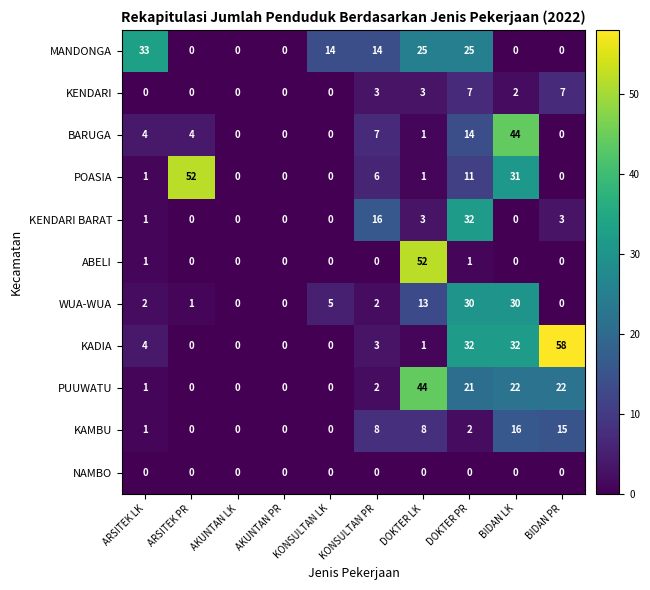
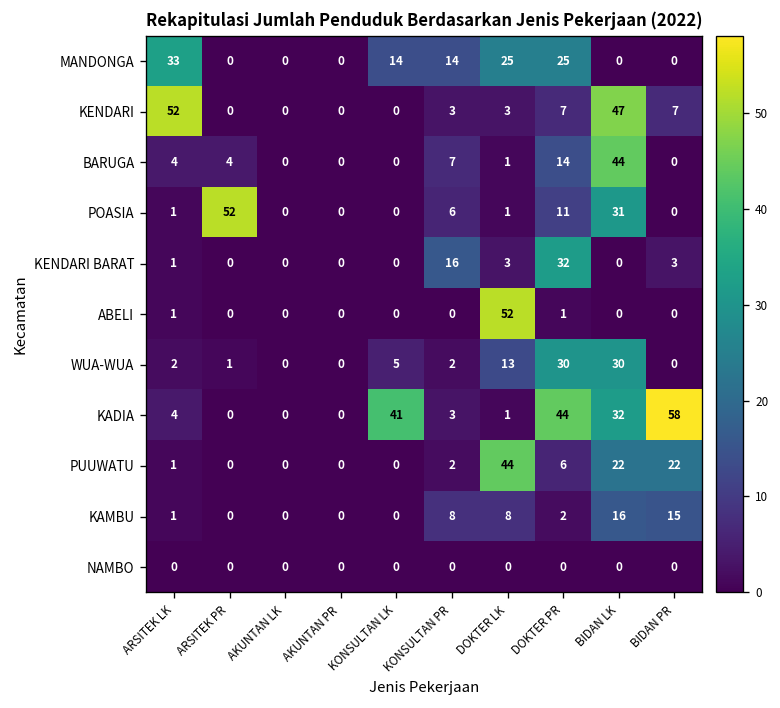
KENDARI, ARSITEK LK: 0 -> 52
KENDARI, BIDAN LK: 2 -> 47
KADIA, KONSULTAN LK: 0 -> 41
KADIA, DOKTER PR: 32 -> 44
PUUWATU, DOKTER PR: 21 -> 6
